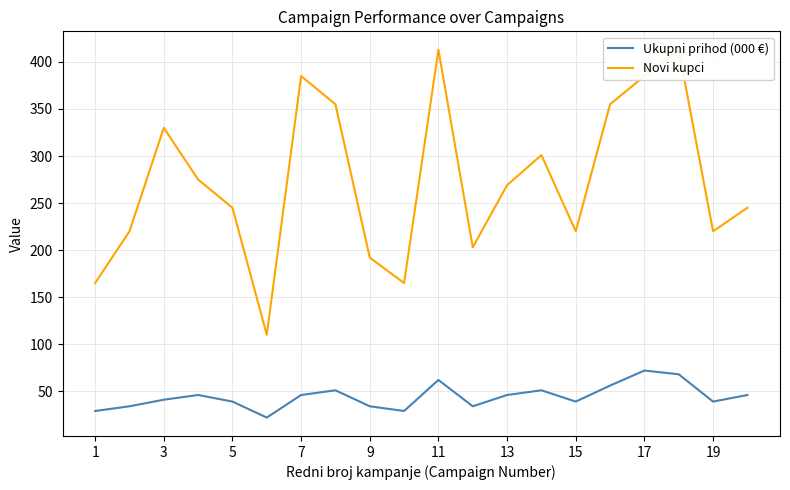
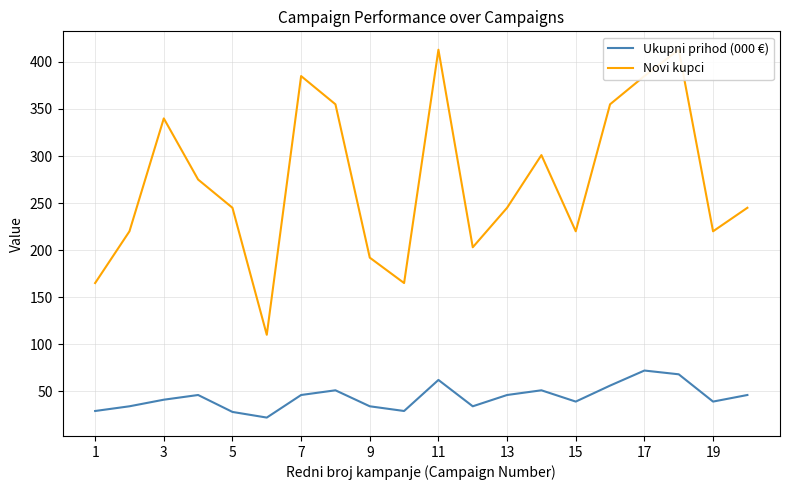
Novi kupci, 3: 330 -> 340
Ukupni prihod (000 €), 5: 40 -> 30
Novi kupci, 13: 270 -> 250
